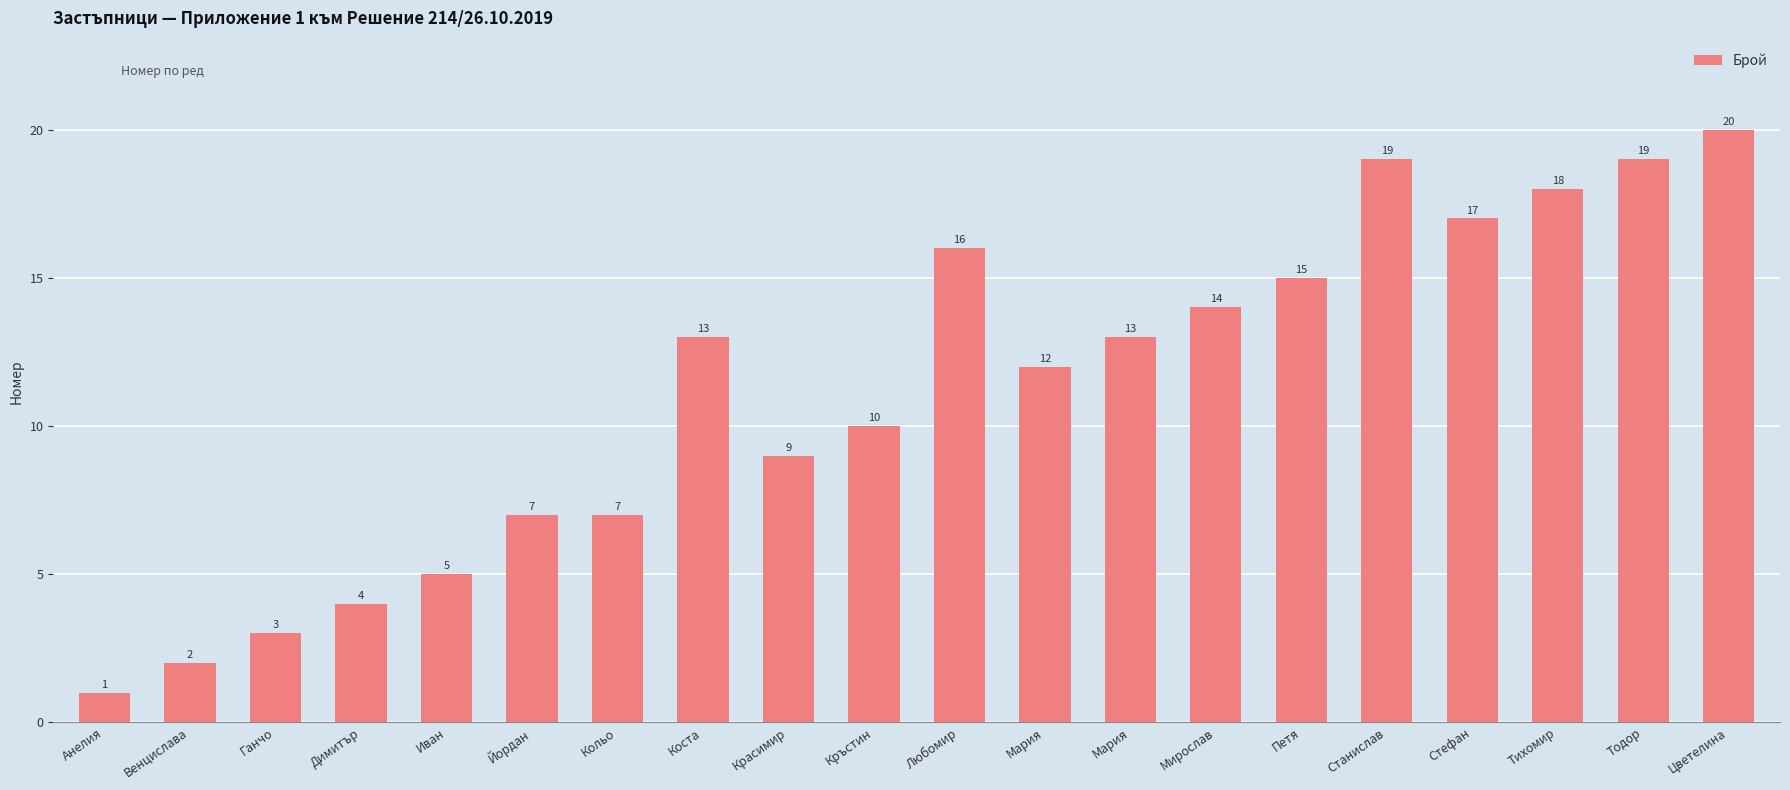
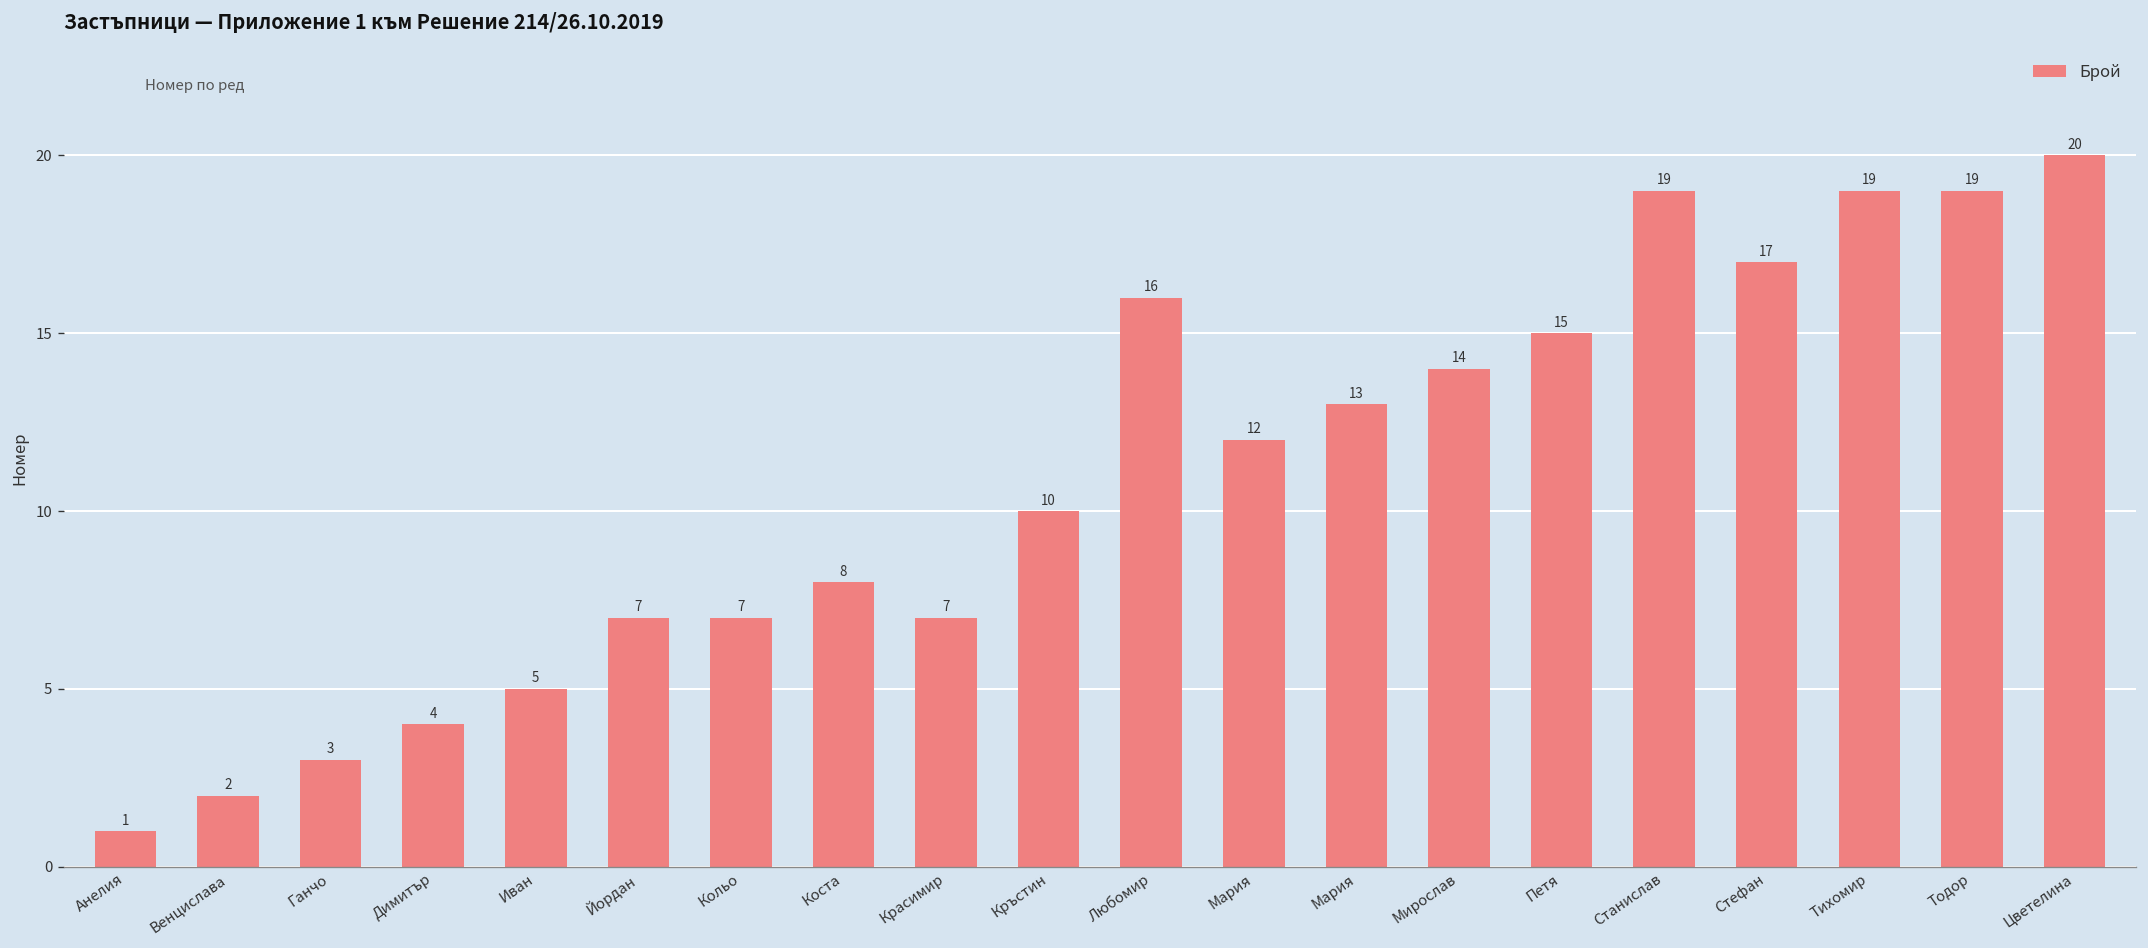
Коста: 13 -> 8
Красимир: 9 -> 7
Тихомир: 18 -> 19
